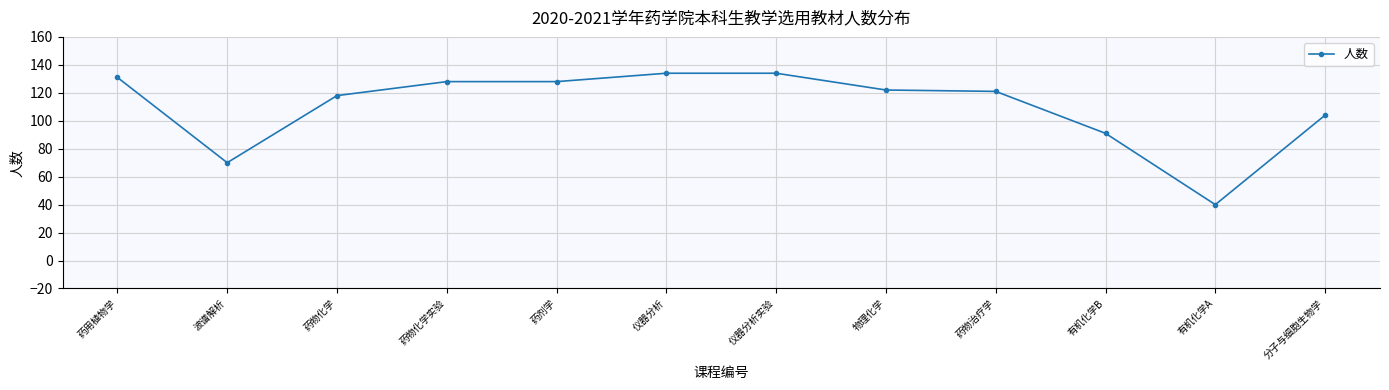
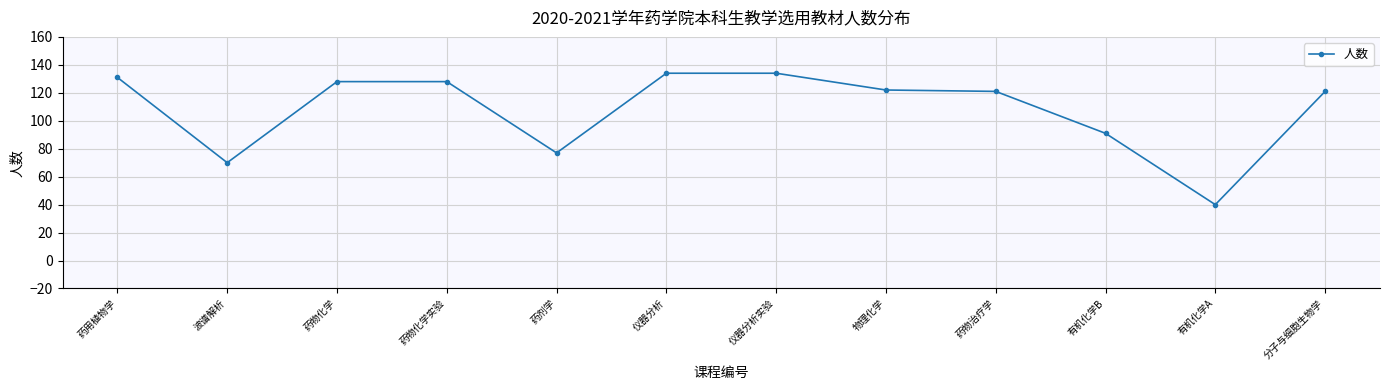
药物化学: 118 -> 128
药剂学: 128 -> 77
分子与细胞生物学: 104 -> 121
